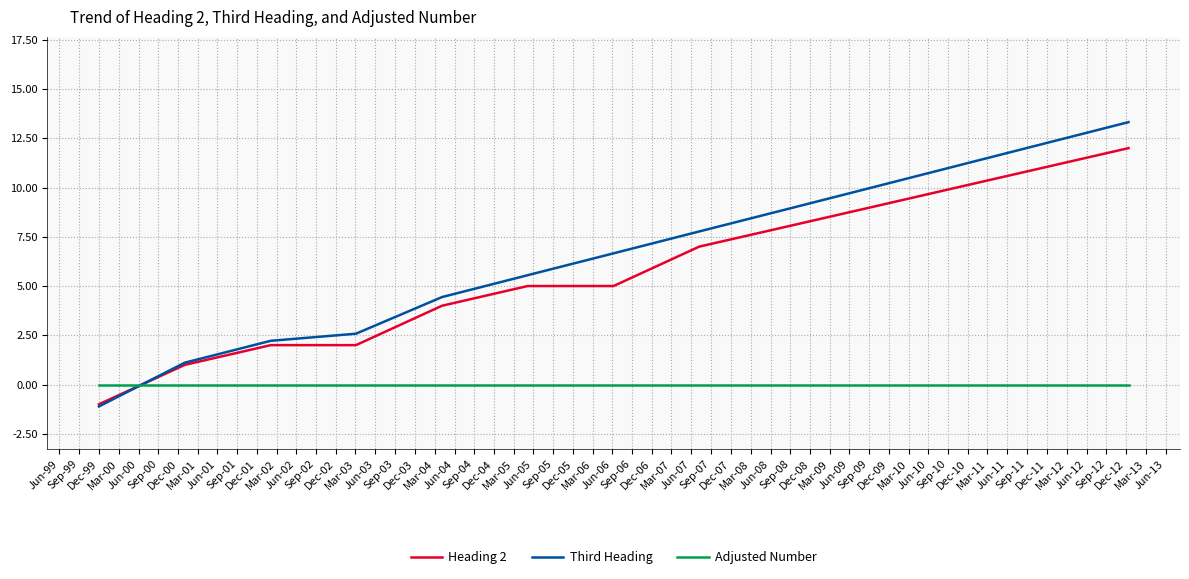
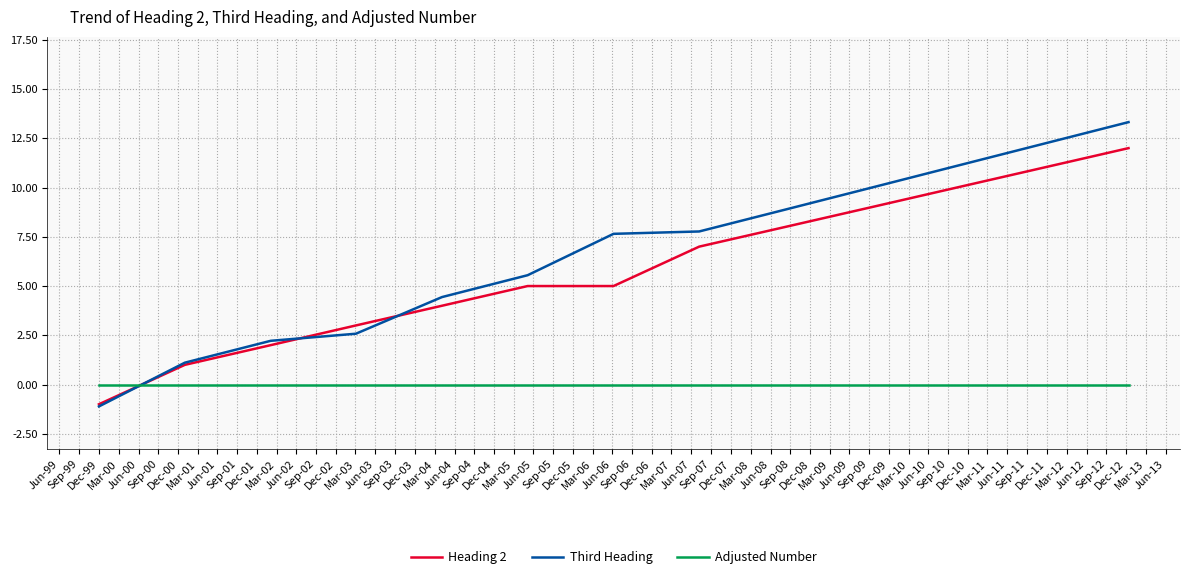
Heading 2, Mar-03: 2 -> 3
Third Heading, Jun-06: 6.7 -> 7.7
